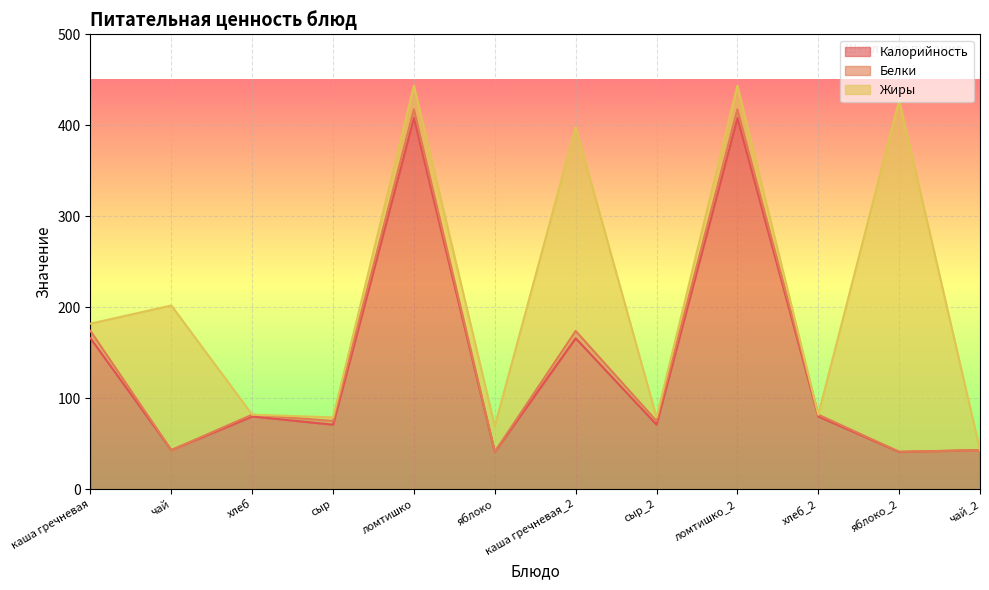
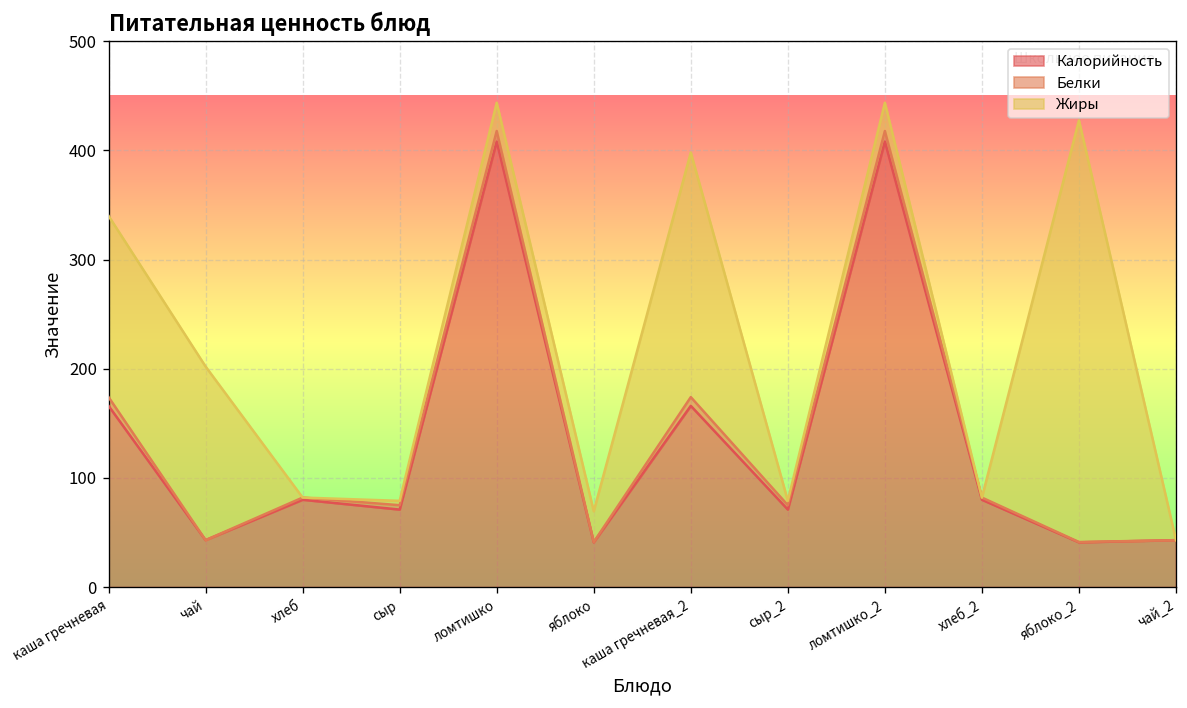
Жиры, каша гречневая: 10 -> 170
